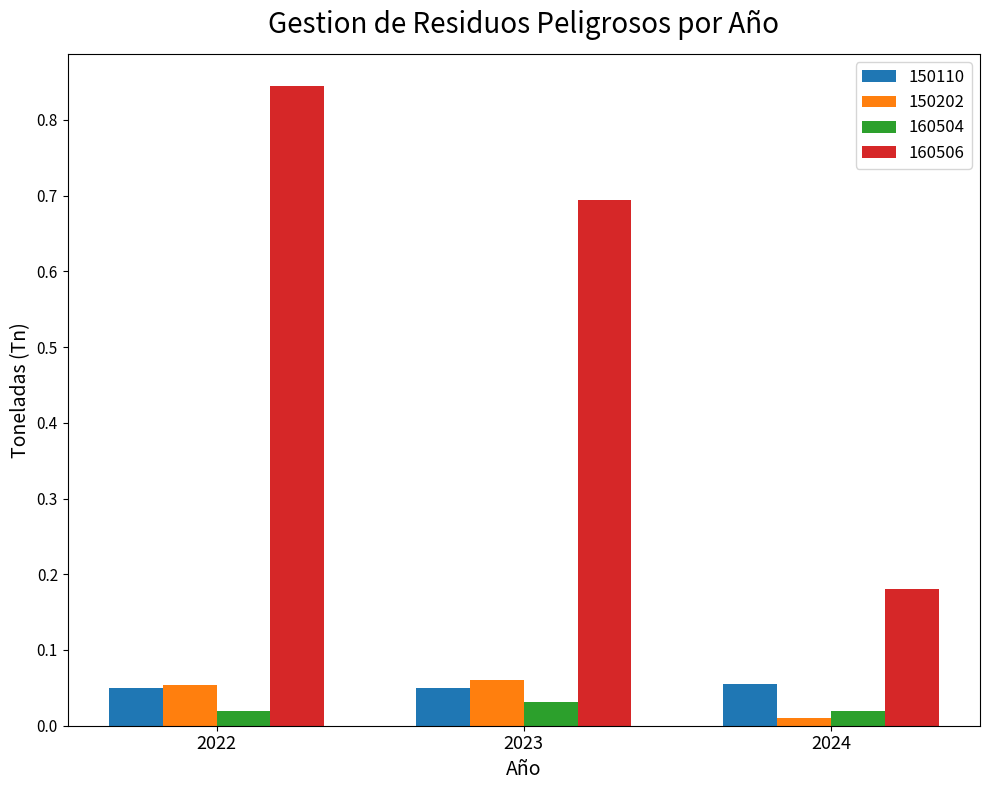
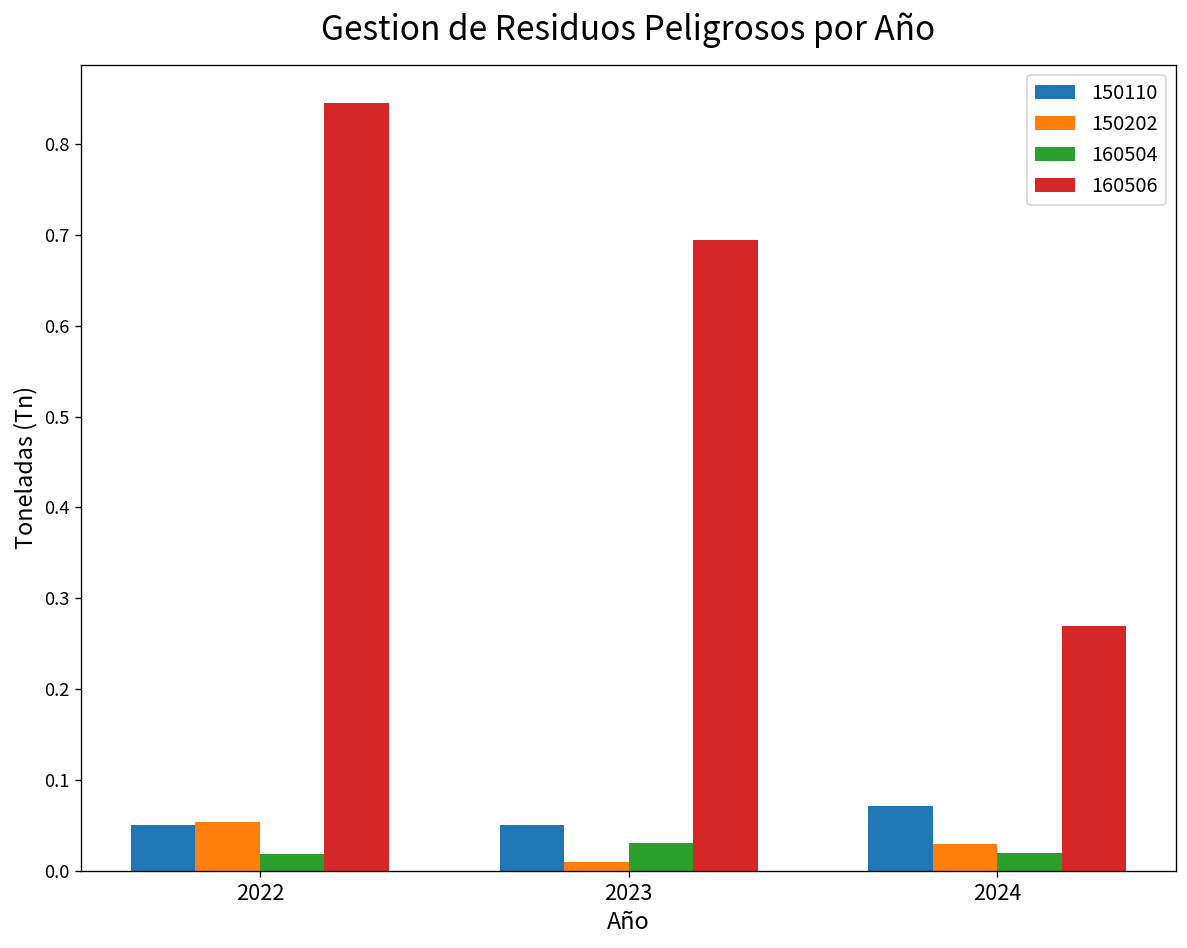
150202, 2023: 0.06 -> 0.01
150110, 2024: 0.06 -> 0.07
150202, 2024: 0.01 -> 0.03
160506, 2024: 0.18 -> 0.27
